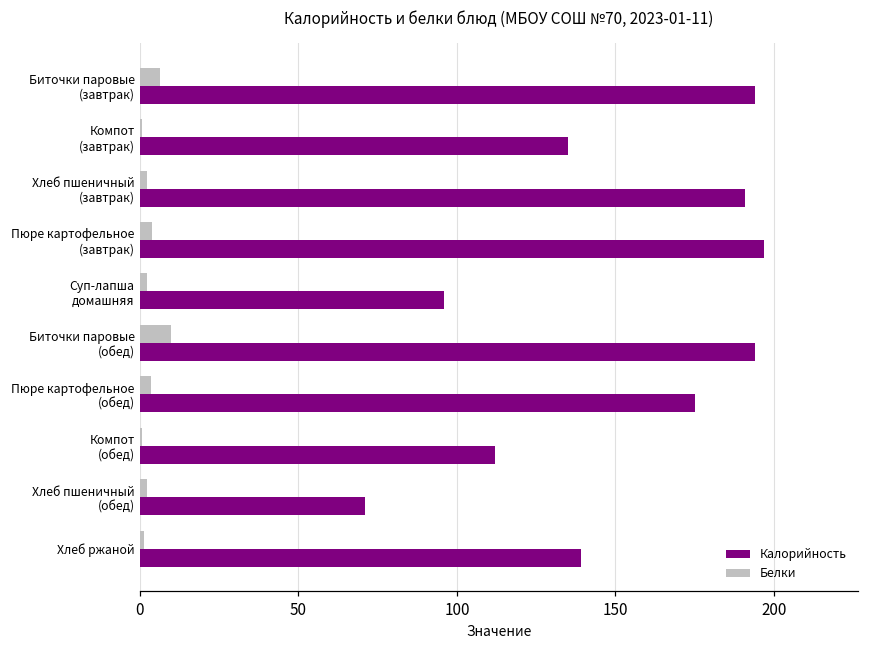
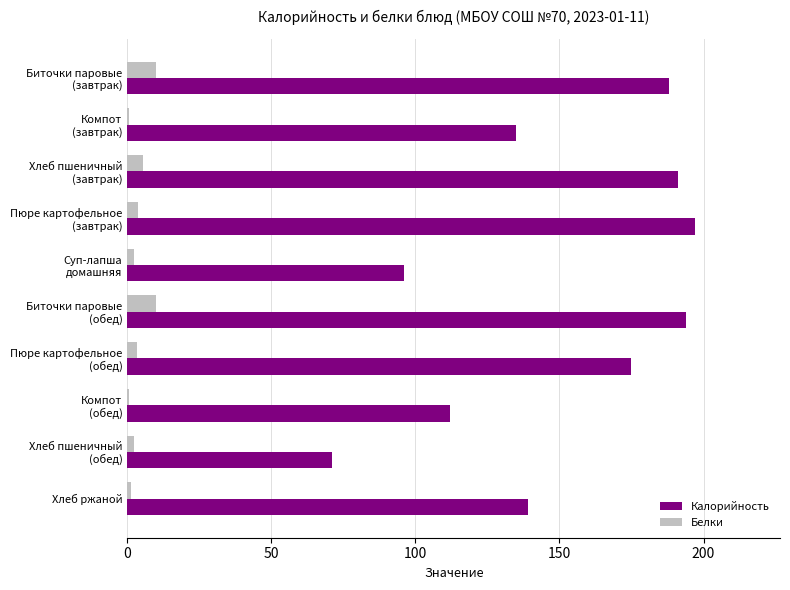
Белки, Биточки паровые (завтрак): 6 -> 10
Калорийность, Биточки паровые (завтрак): 194 -> 188
Белки, Хлеб пшеничный (завтрак): 2 -> 5
